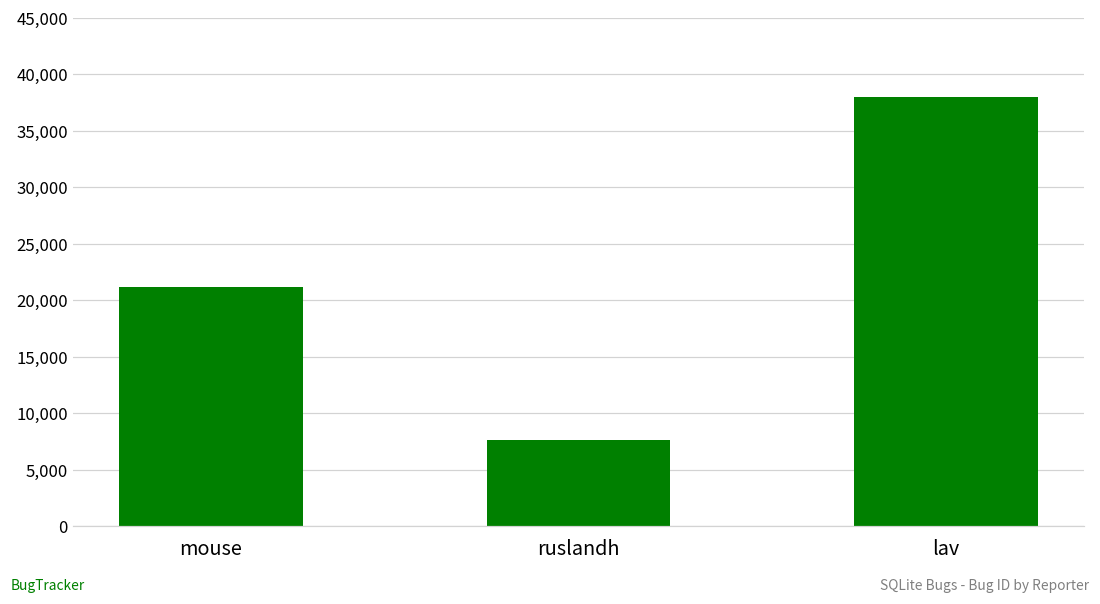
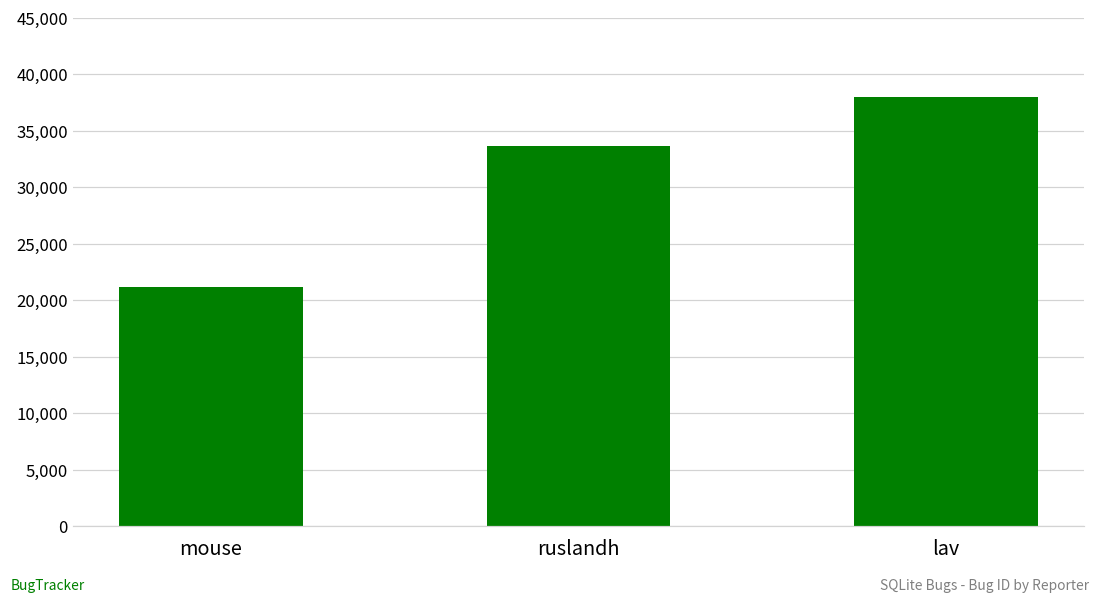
ruslandh: 7,700 -> 33,600
